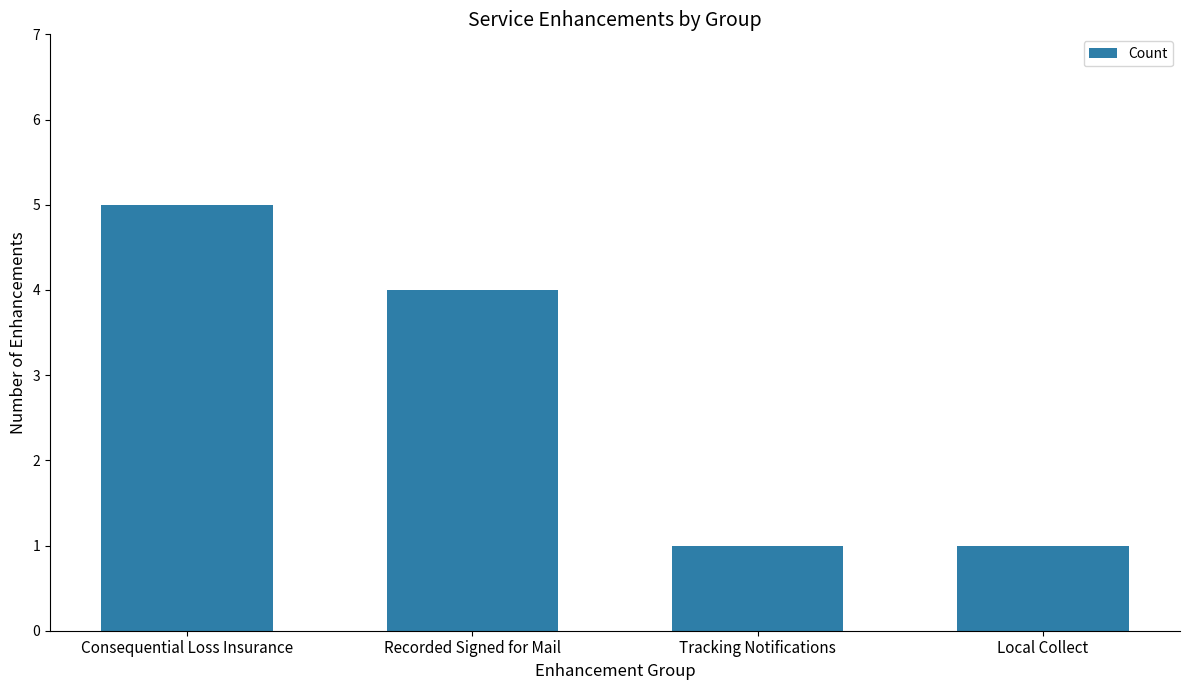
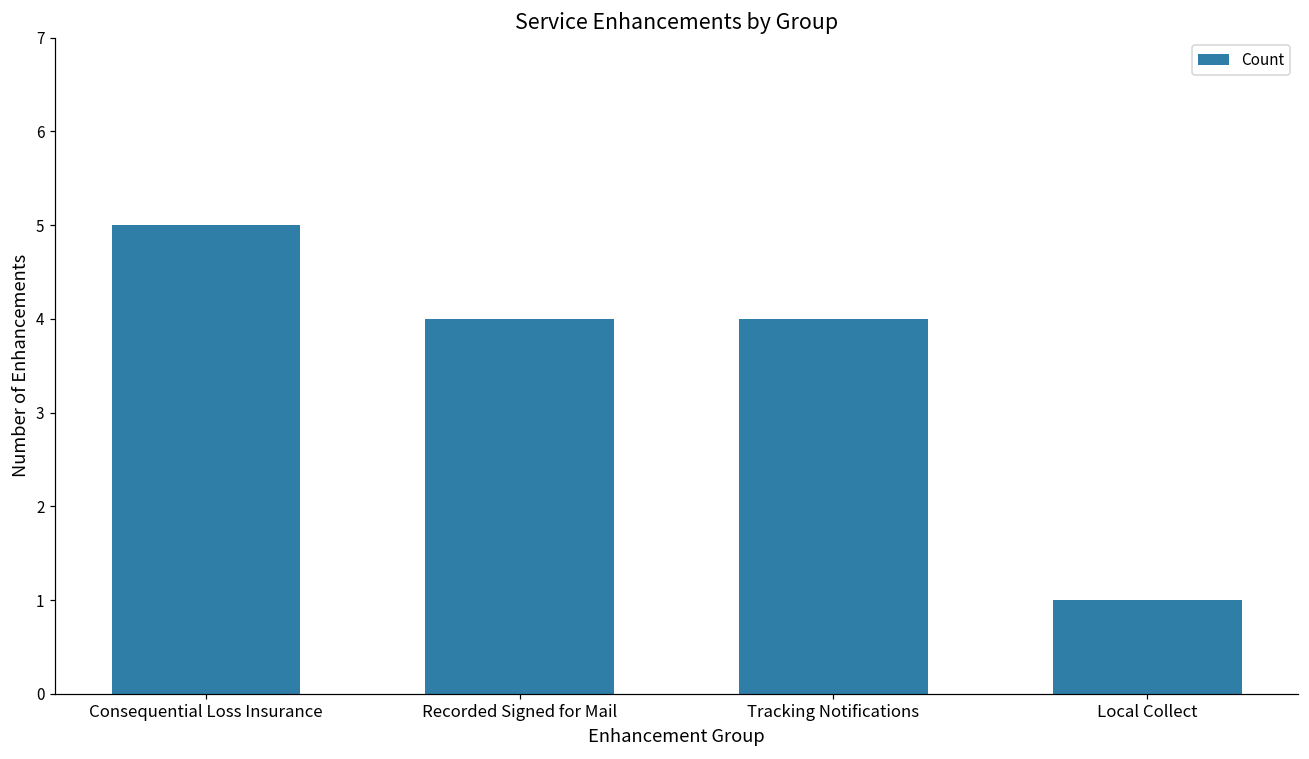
Tracking Notifications: 1 -> 4
